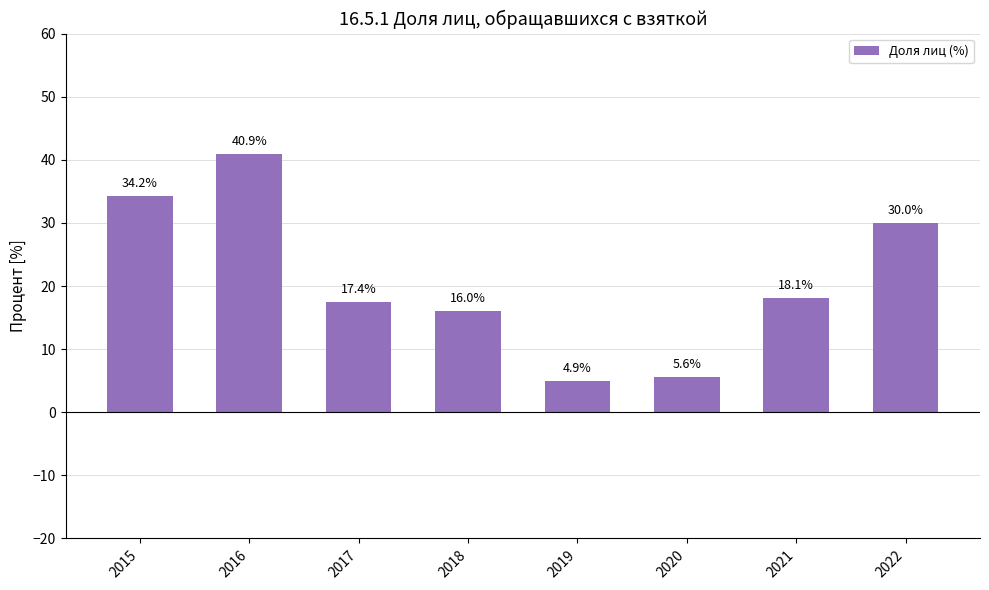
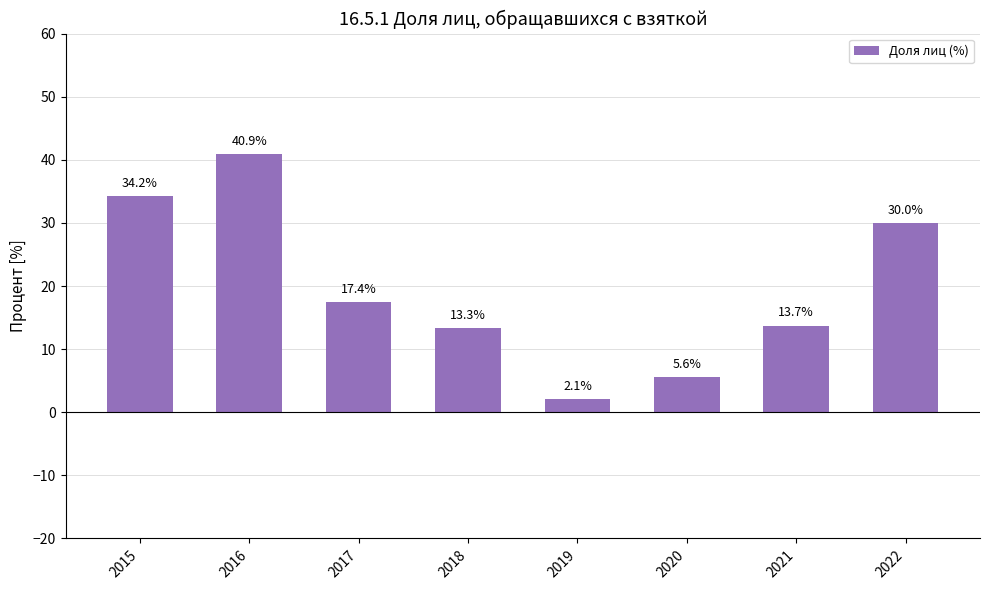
2018: 16.0% -> 13.3%
2019: 4.9% -> 2.1%
2021: 18.1% -> 13.7%
